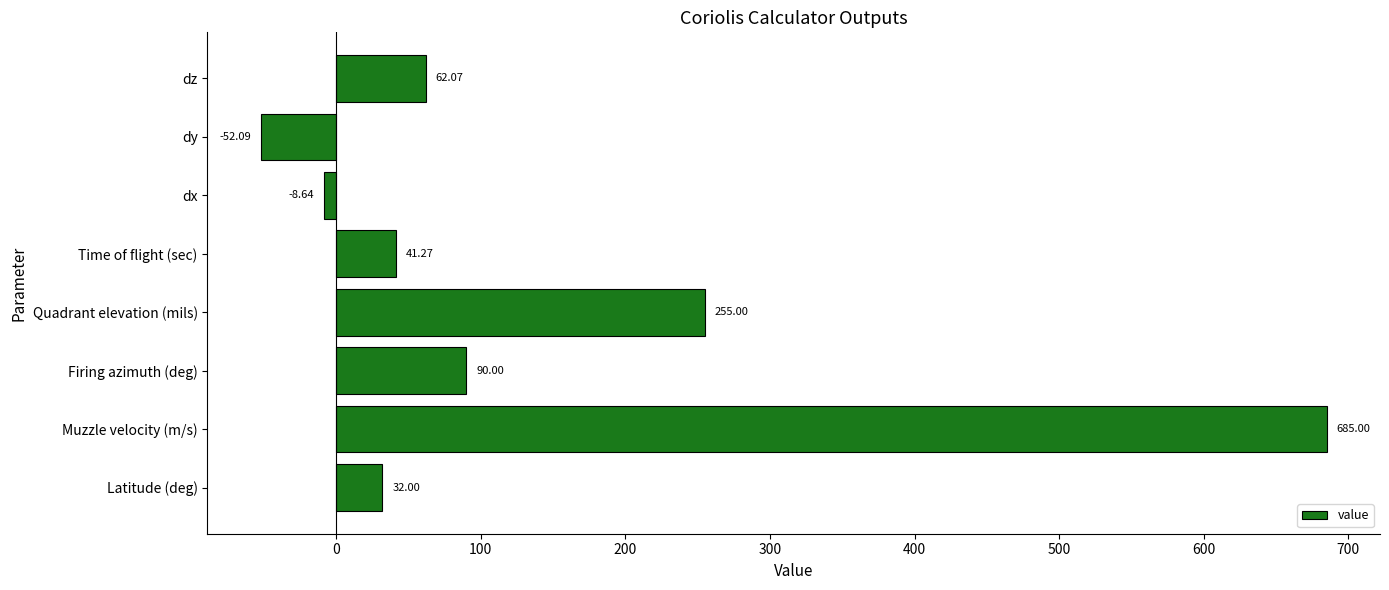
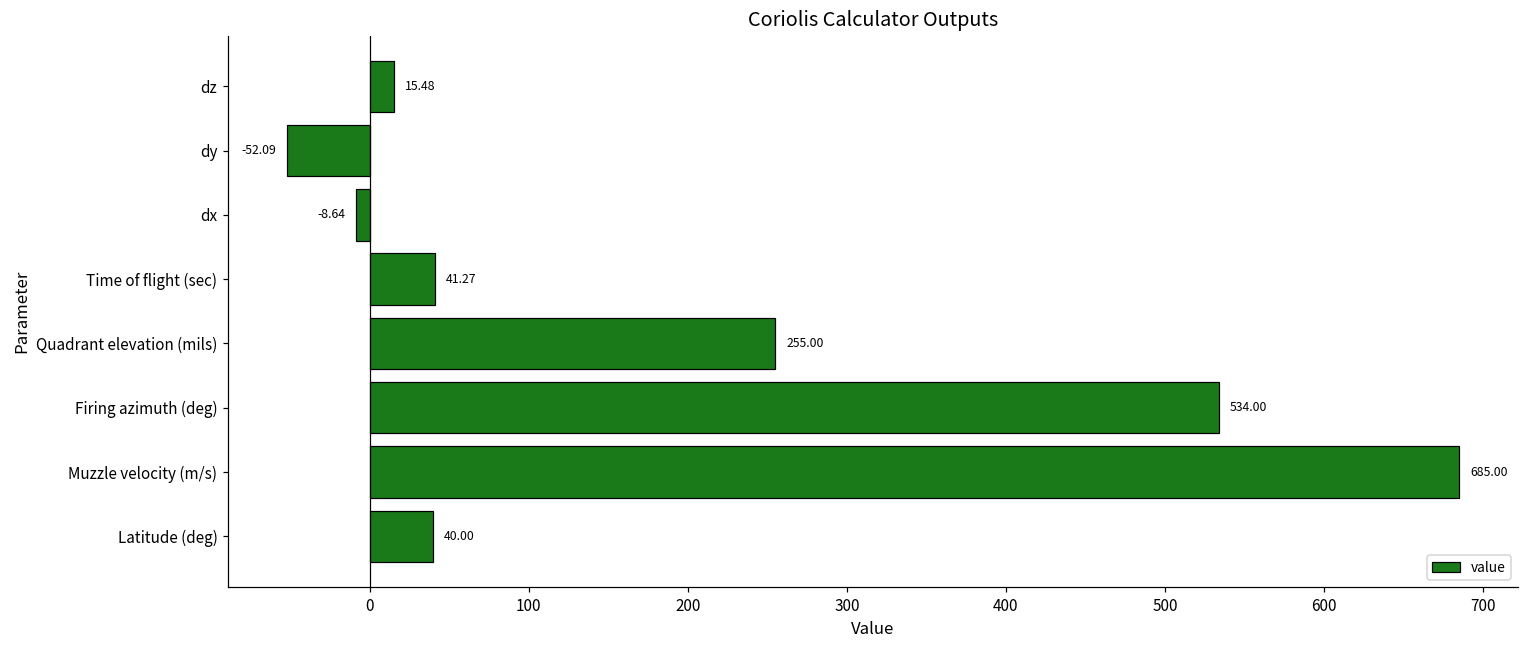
dz: 62.07 -> 15.48
Firing azimuth (deg): 90.00 -> 534.00
Latitude (deg): 32.00 -> 40.00
